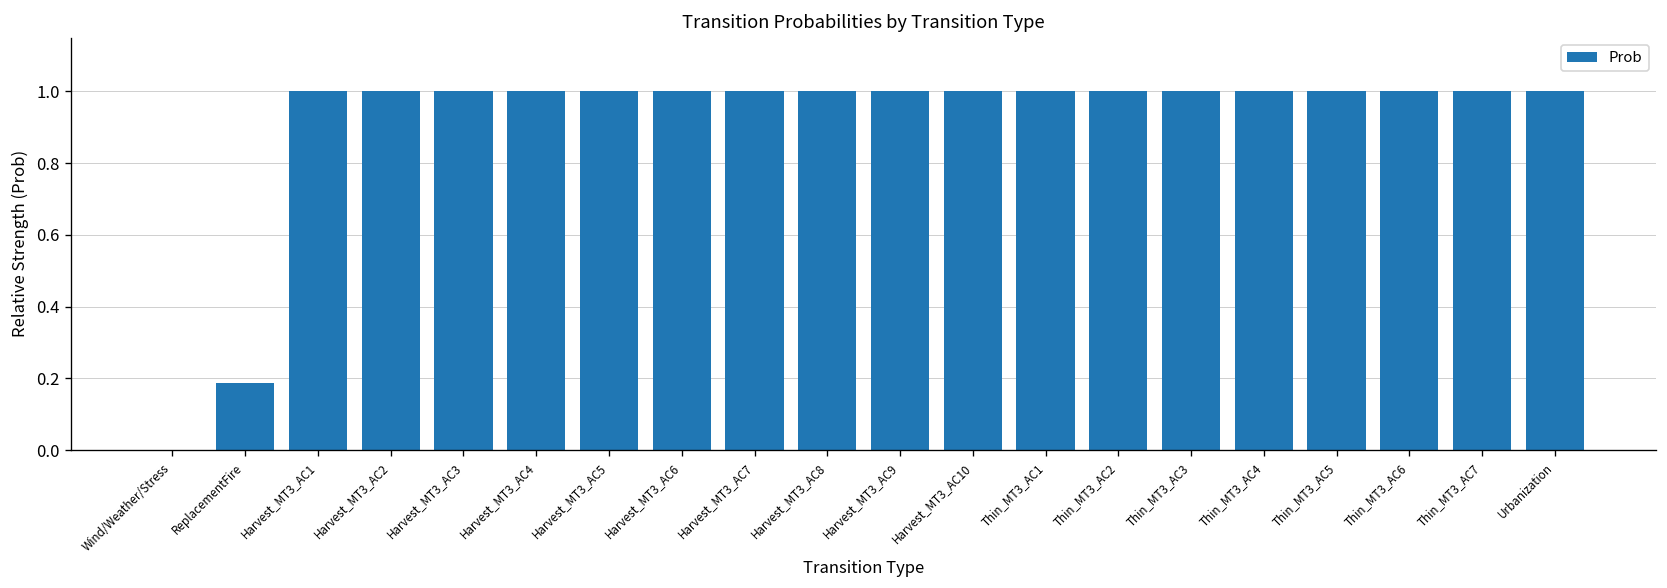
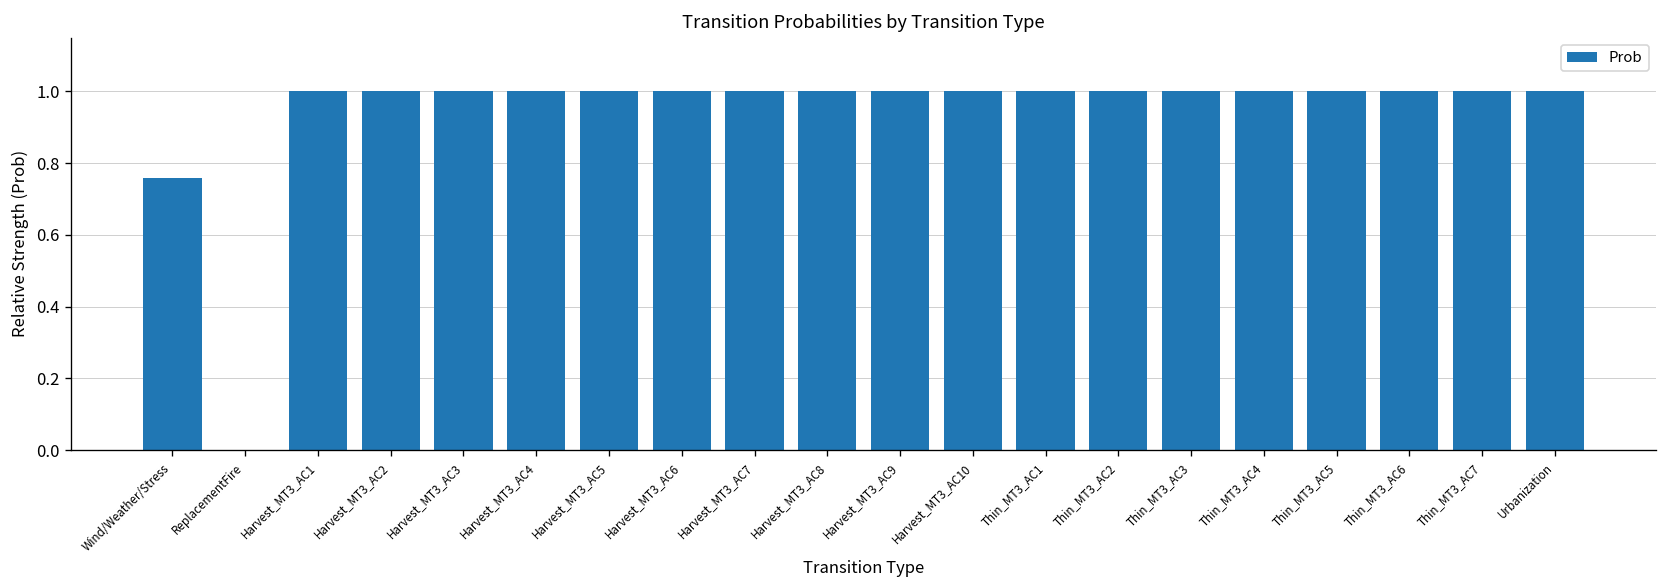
Wind/Weather/Stress: 0.00 -> 0.76
ReplacementFire: 0.19 -> 0.00
